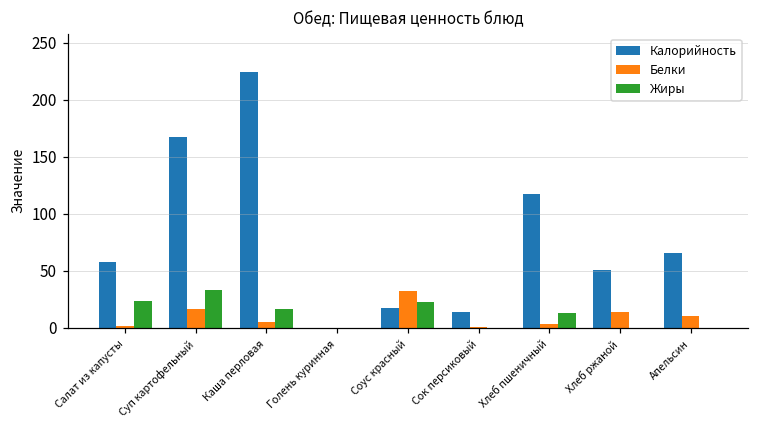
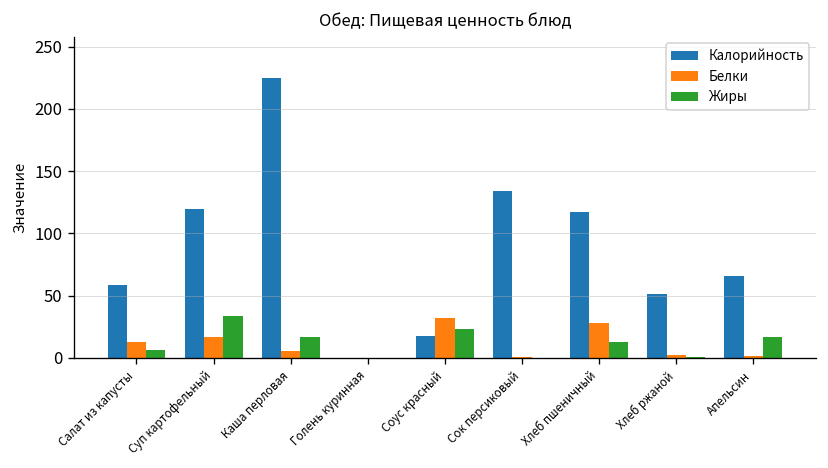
Белки, Салат из капусты: 2 -> 13
Жиры, Салат из капусты: 24 -> 6
Калорийность, Суп картофельный: 167 -> 120
Калорийность, Сок персиковый: 14 -> 134
Белки, Хлеб пшеничный: 4 -> 28
Белки, Хлеб ржаной: 14 -> 2
Белки, Апельсин: 11 -> 1
Жиры, Апельсин: 0 -> 17
